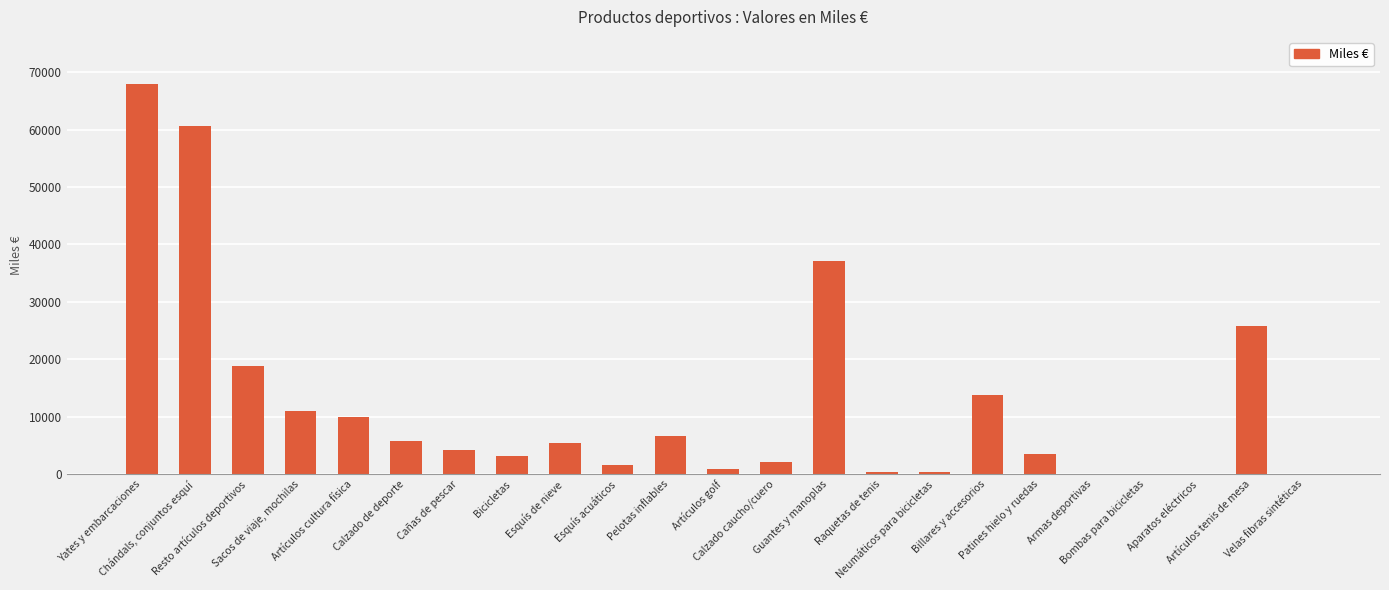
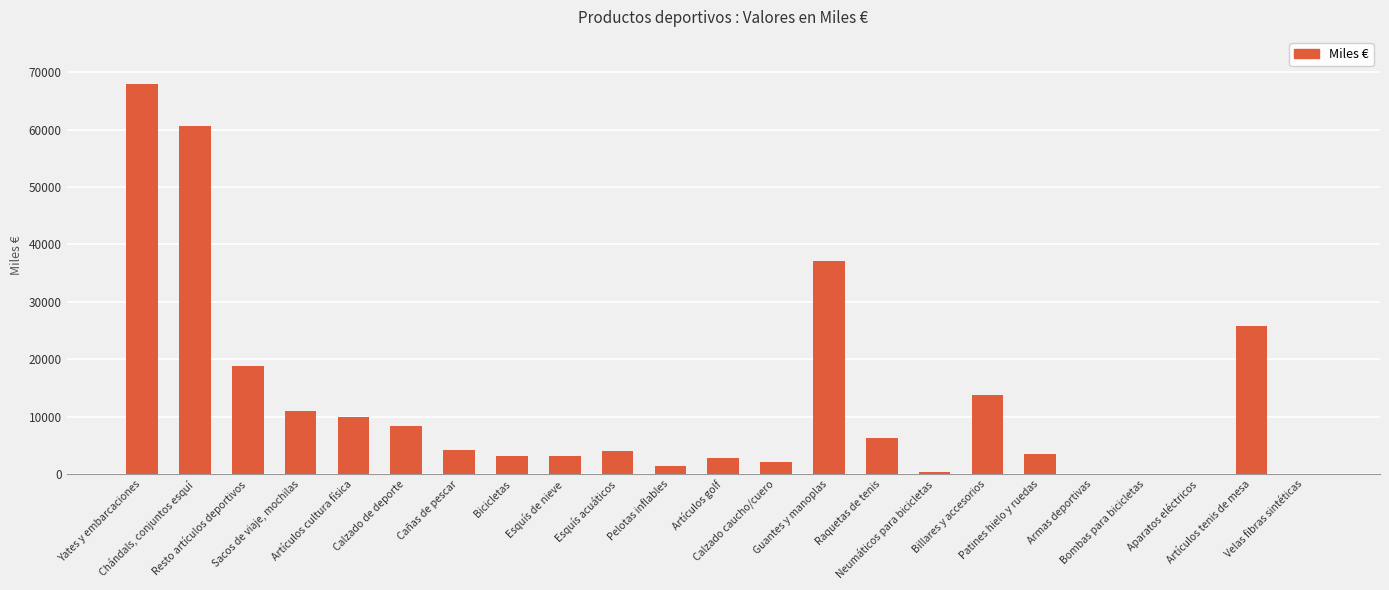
Calzado de deporte: 6000 -> 8000
Esquís de nieve: 5000 -> 3000
Esquís acuáticos: 2000 -> 4000
Pelotas inflables: 7000 -> 1000
Artículos golf: 1000 -> 3000
Raquetas de tenis: 0 -> 6000
